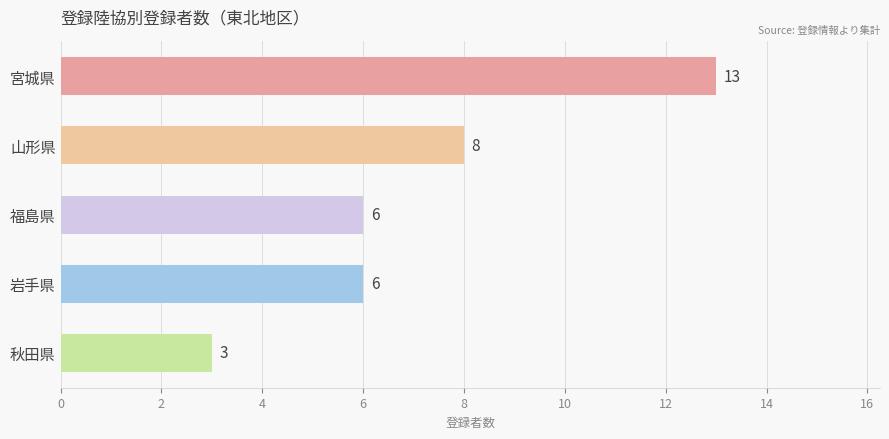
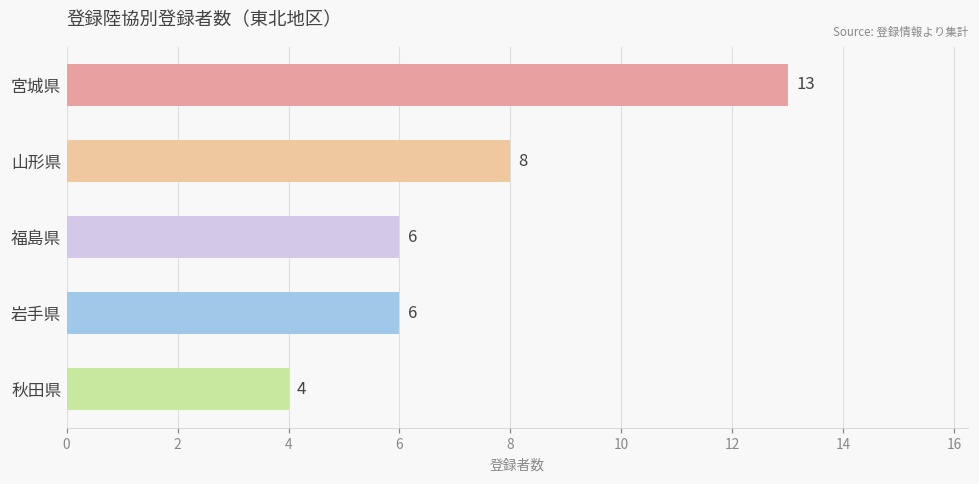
秋田県: 3 -> 4
